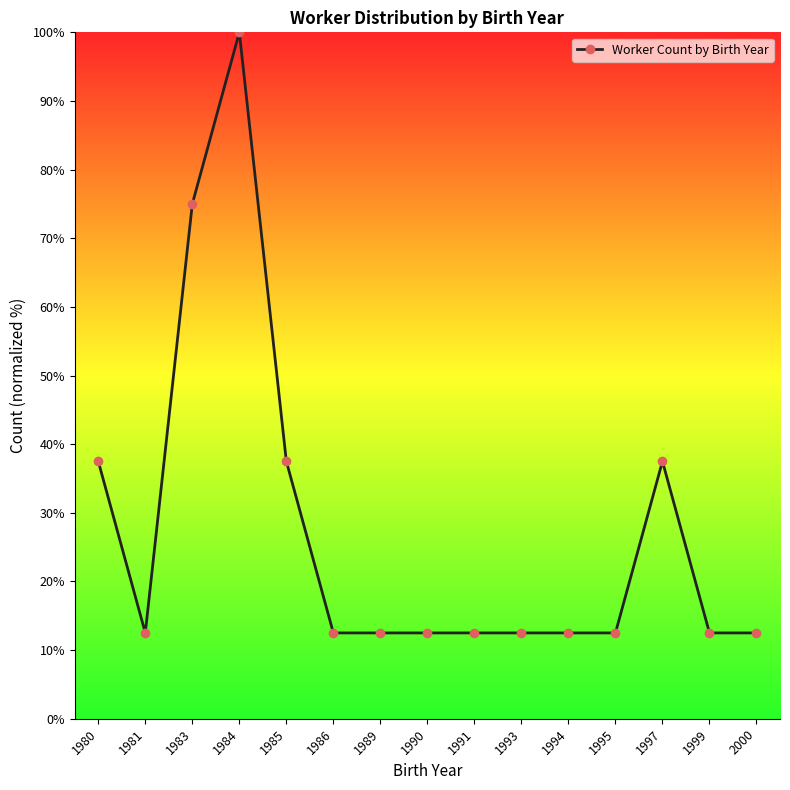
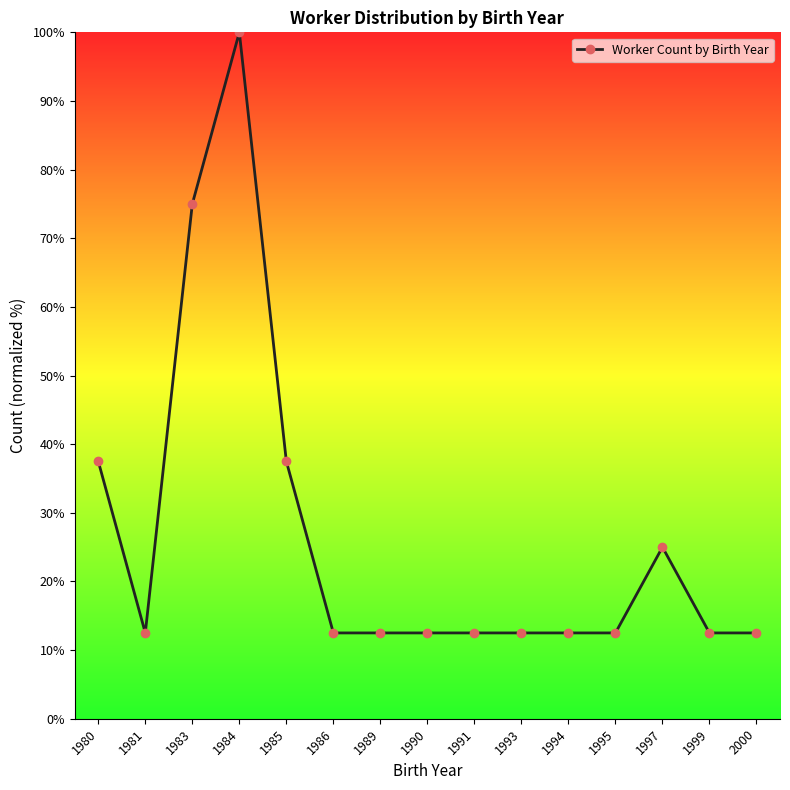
1997: 38% -> 25%
